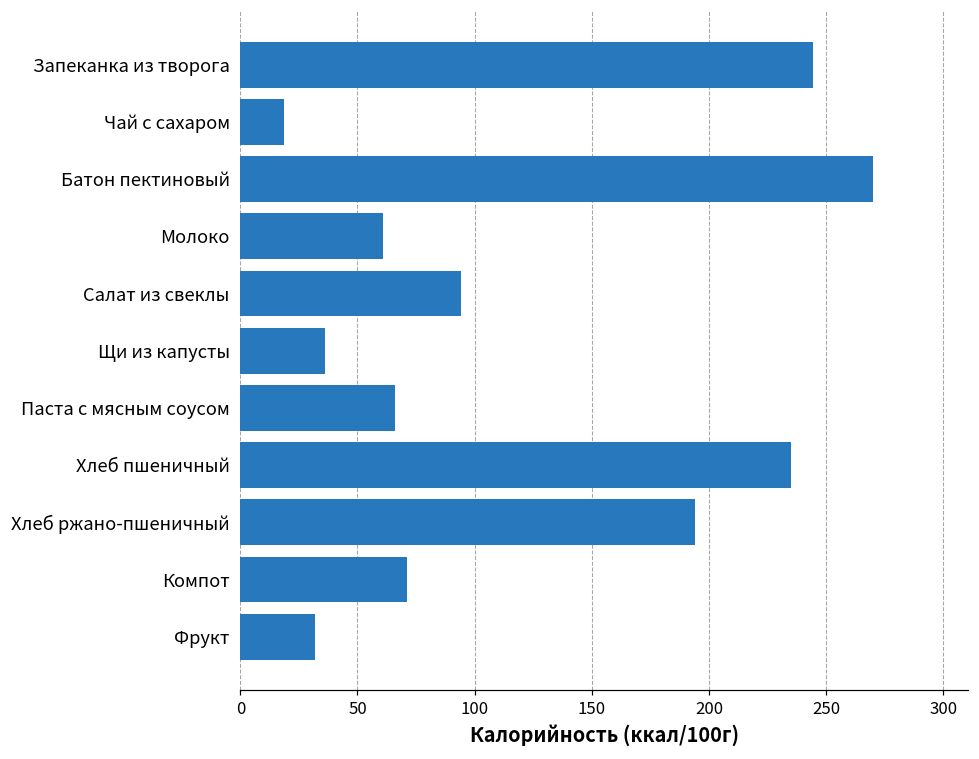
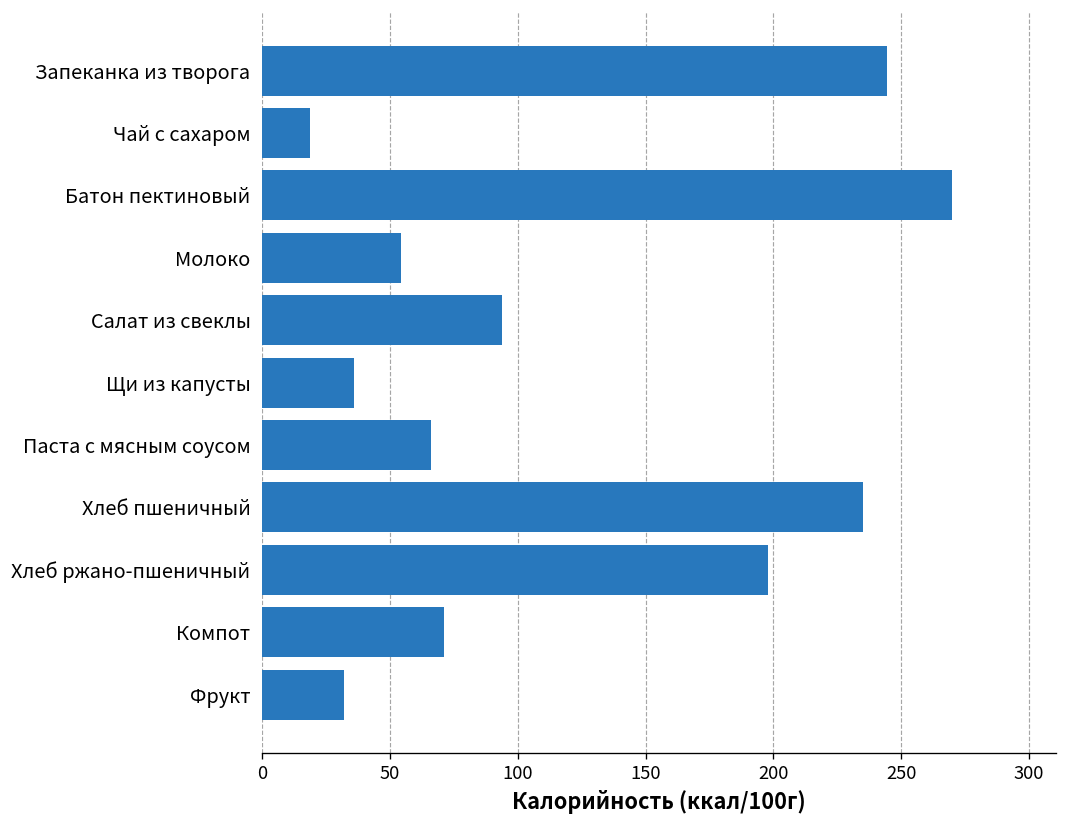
Молоко: 61 -> 54
Хлеб ржано-пшеничный: 194 -> 198
